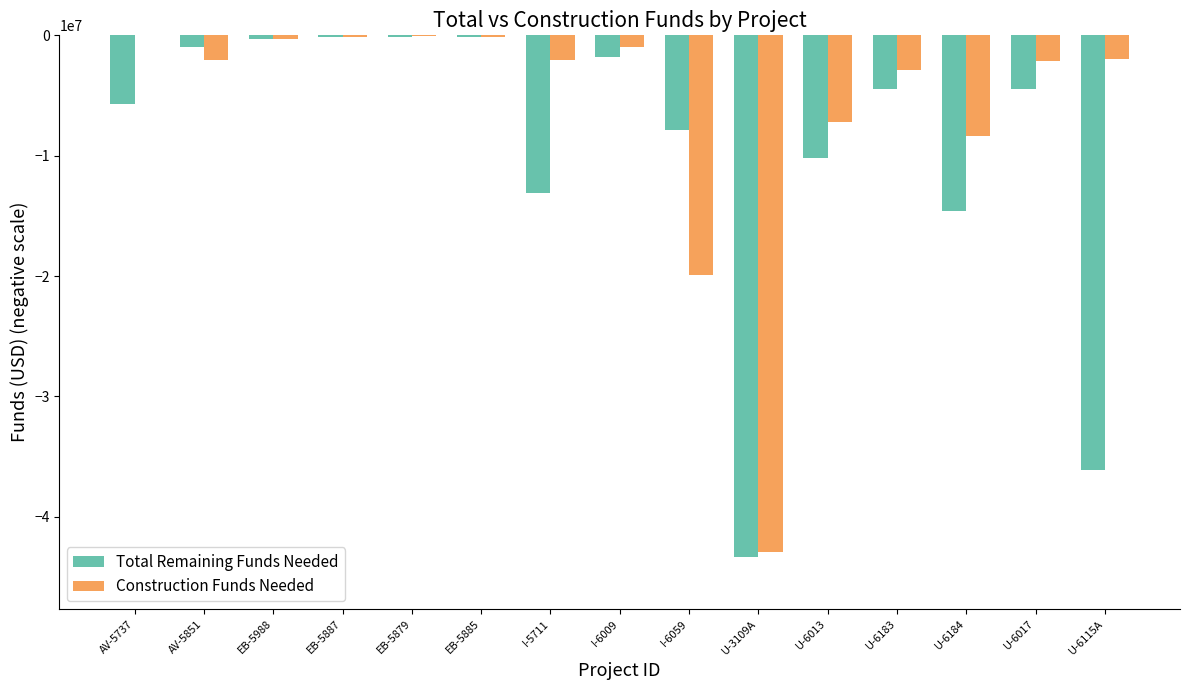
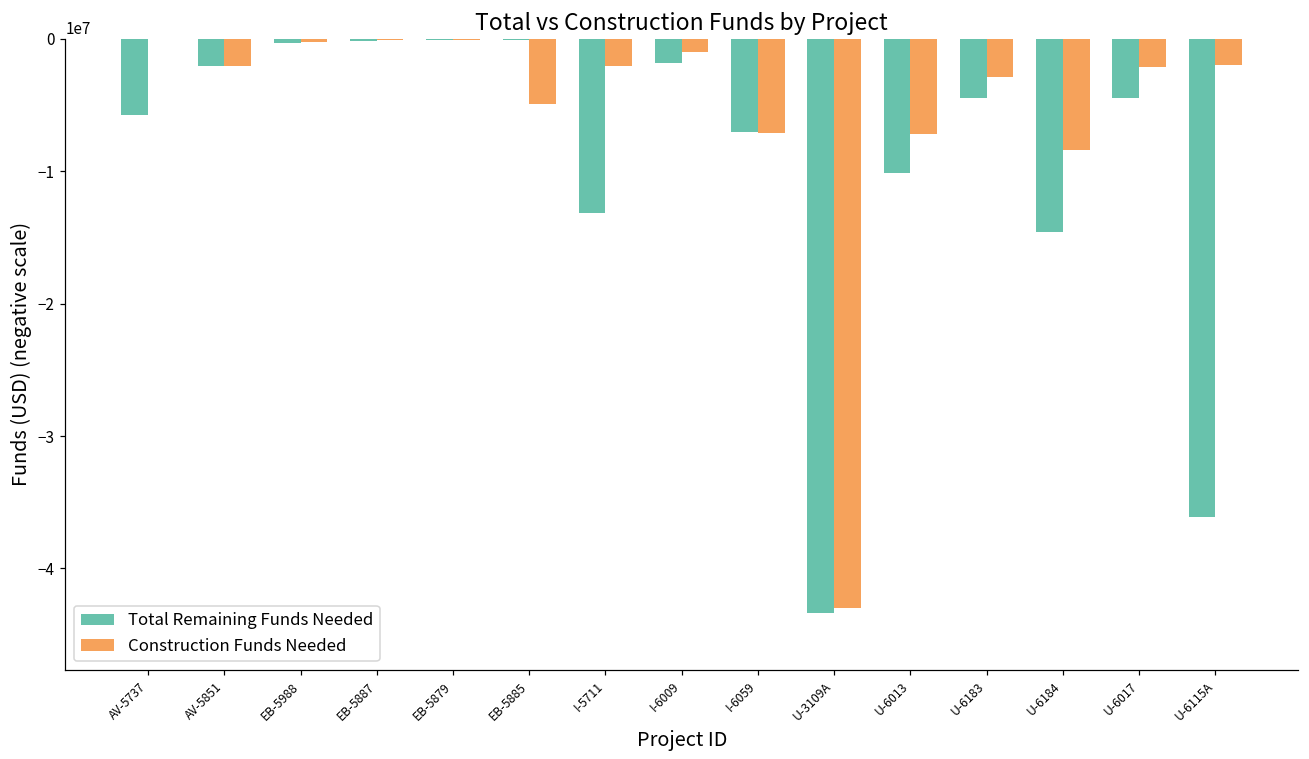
Total Remaining Funds Needed, AV-5851: -900000 -> -2100000
Construction Funds Needed, EB-5885: -100000 -> -5000000
Total Remaining Funds Needed, I-6059: -7900000 -> -7100000
Construction Funds Needed, I-6059: -19900000 -> -7100000
